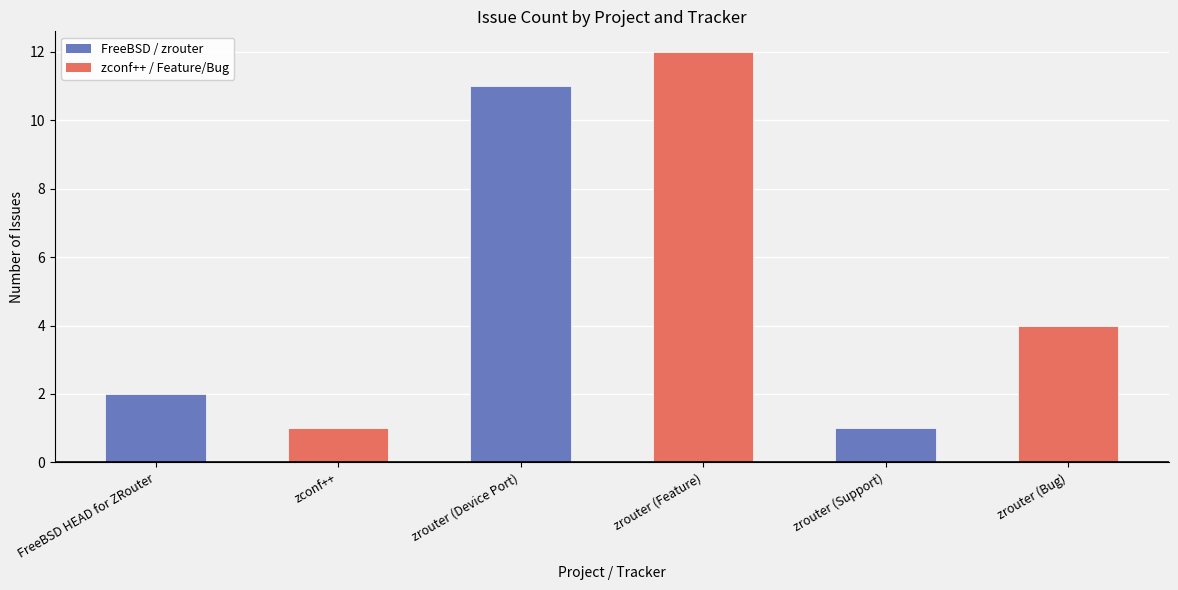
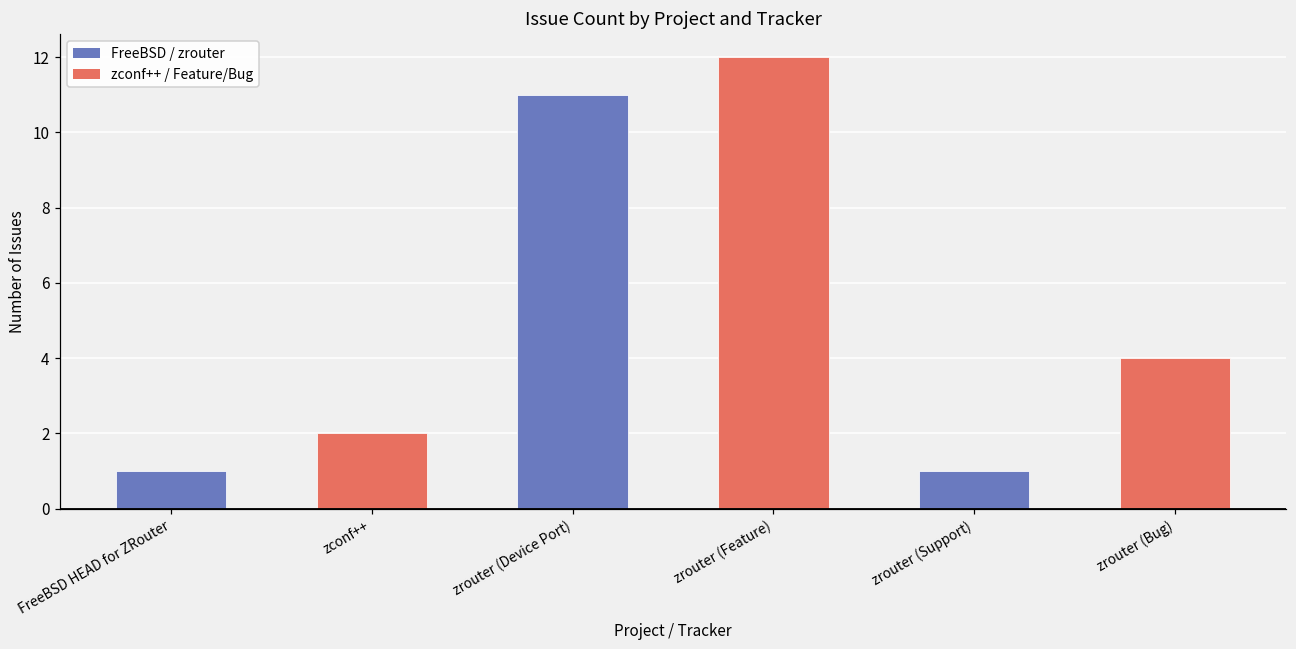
FreeBSD HEAD for ZRouter: 2 -> 1
zconf++: 1 -> 2
